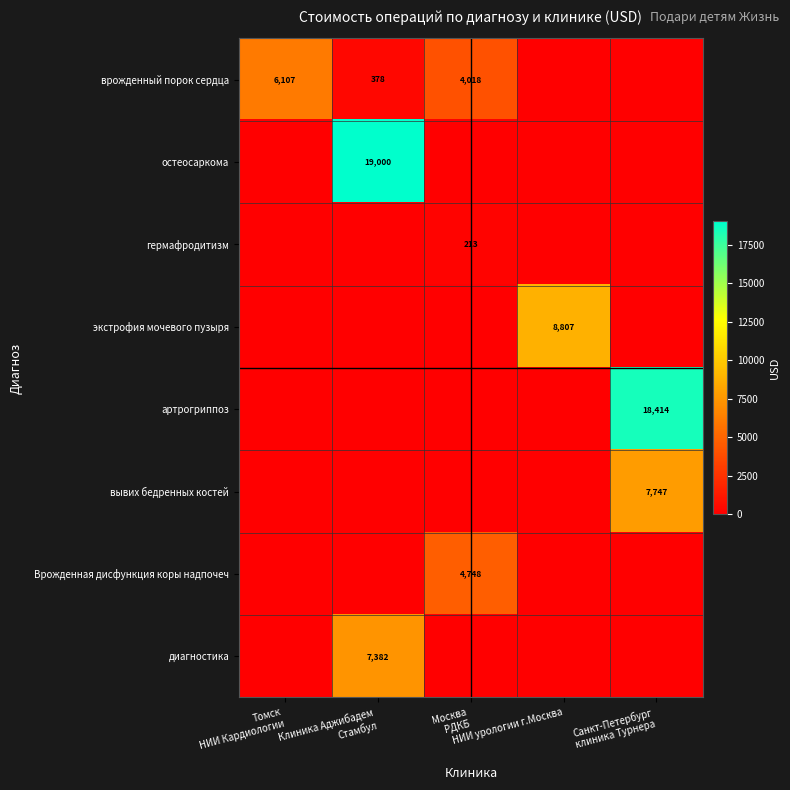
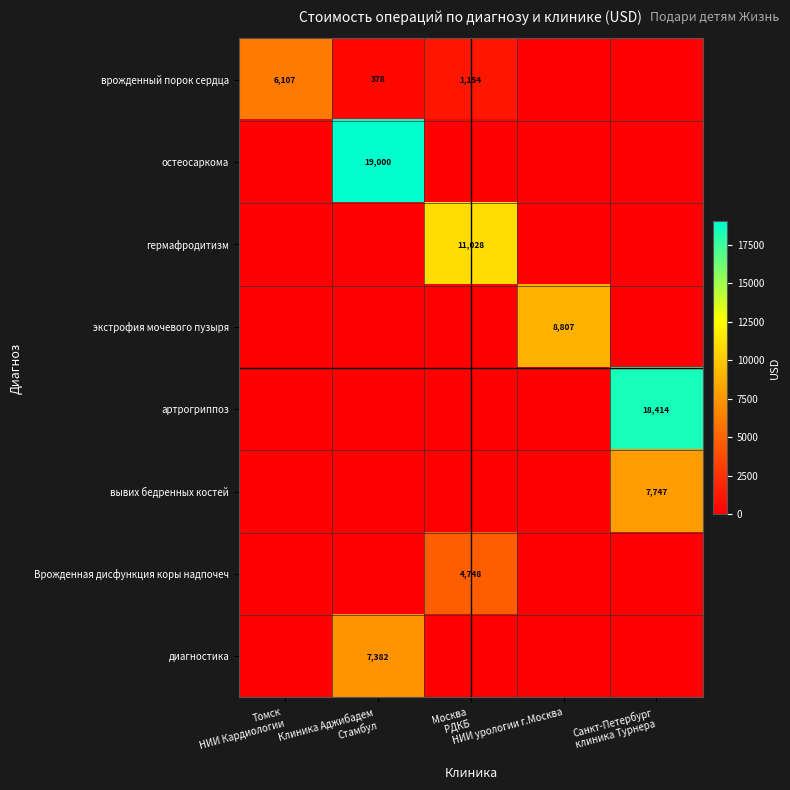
врожденный порок сердца, Москва РДКБ: 4,018 -> 1,154
гермафродитизм, Москва РДКБ: 213 -> 11,028
